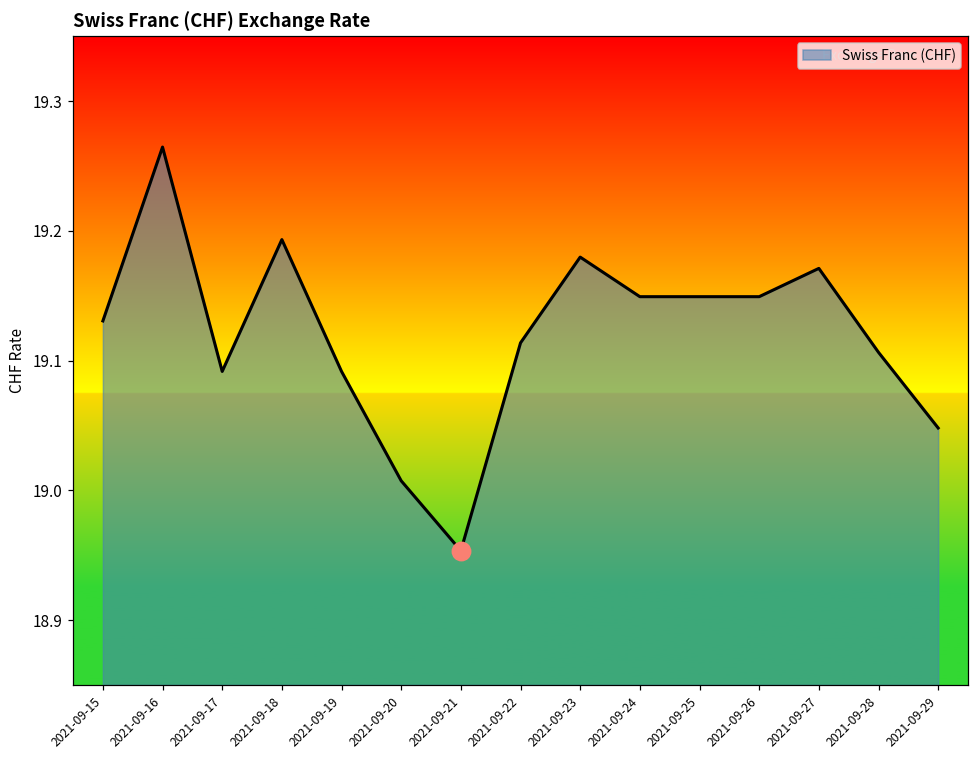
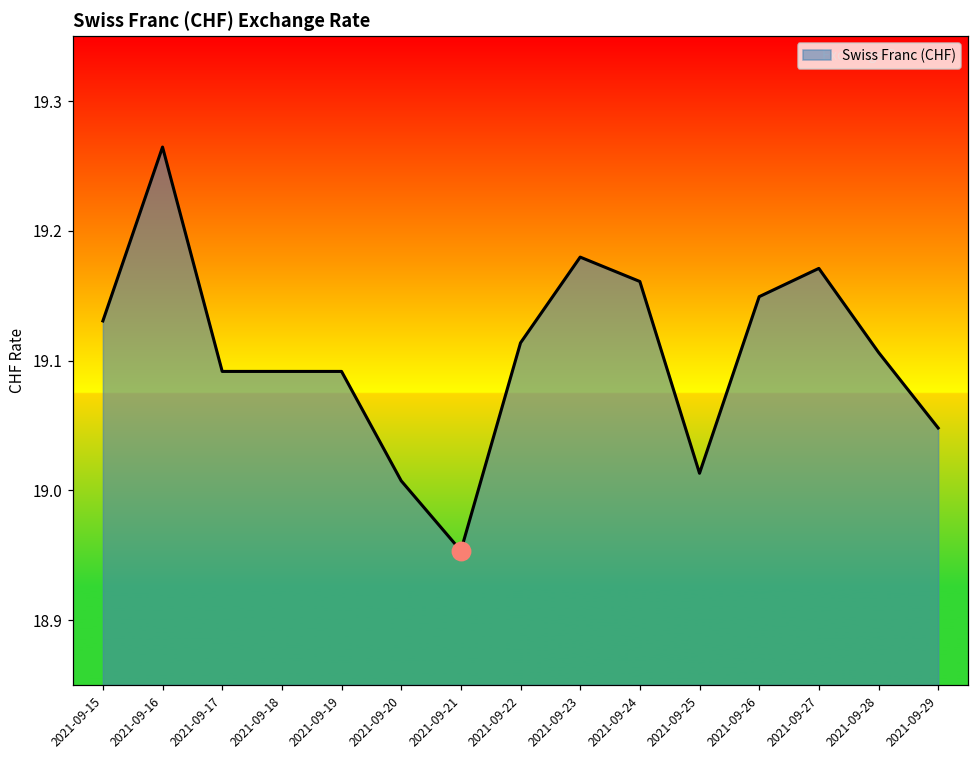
Swiss Franc (CHF), 2021-09-18: 19.193 -> 19.092
Swiss Franc (CHF), 2021-09-24: 19.149 -> 19.161
Swiss Franc (CHF), 2021-09-25: 19.149 -> 19.013
